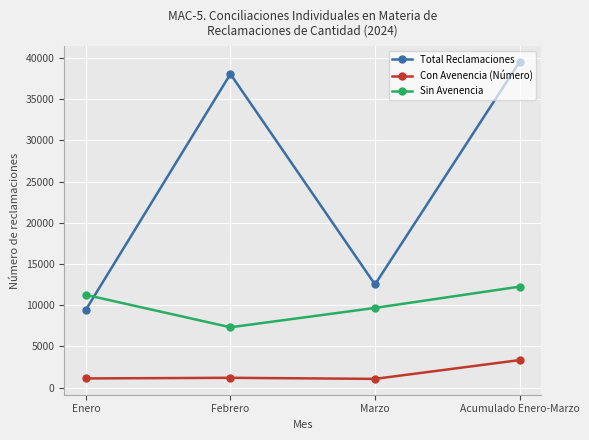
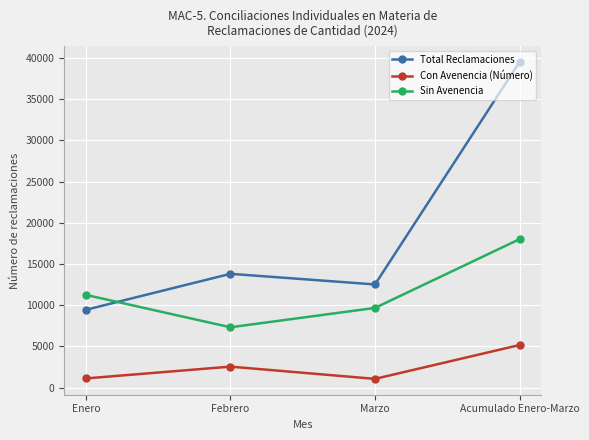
Total Reclamaciones, Febrero: 38000 -> 14000
Con Avenencia (Número), Febrero: 1000 -> 3000
Con Avenencia (Número), Acumulado Enero-Marzo: 3000 -> 5000
Sin Avenencia, Acumulado Enero-Marzo: 12000 -> 18000
